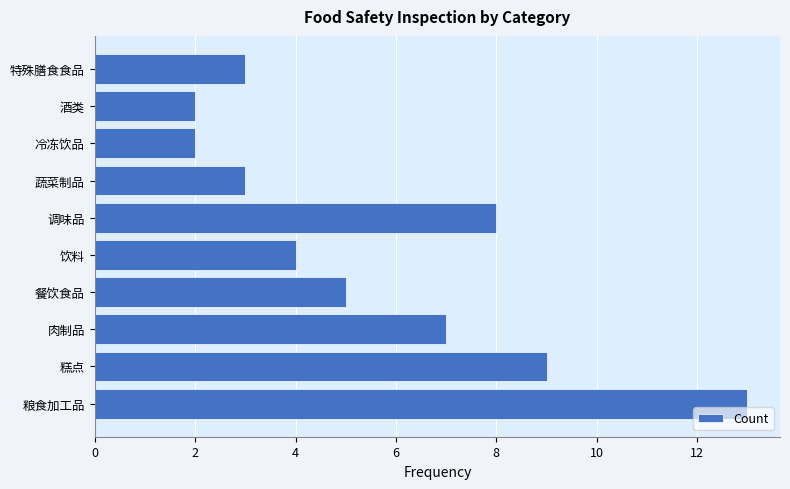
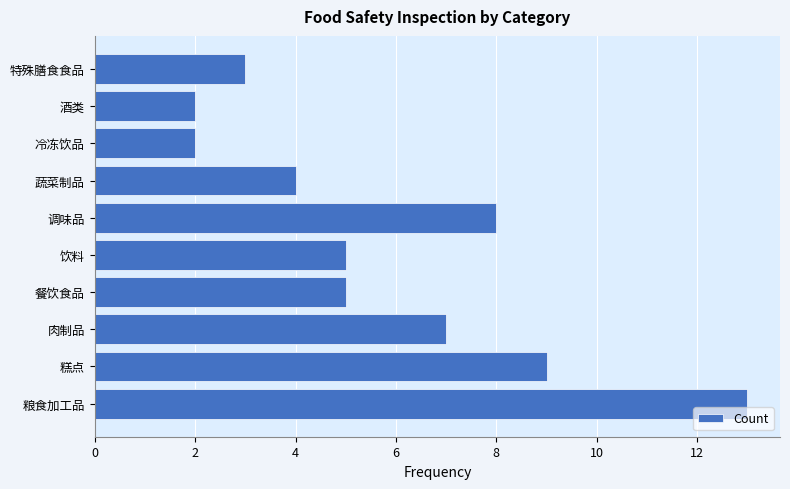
蔬菜制品: 3 -> 4
饮料: 4 -> 5
